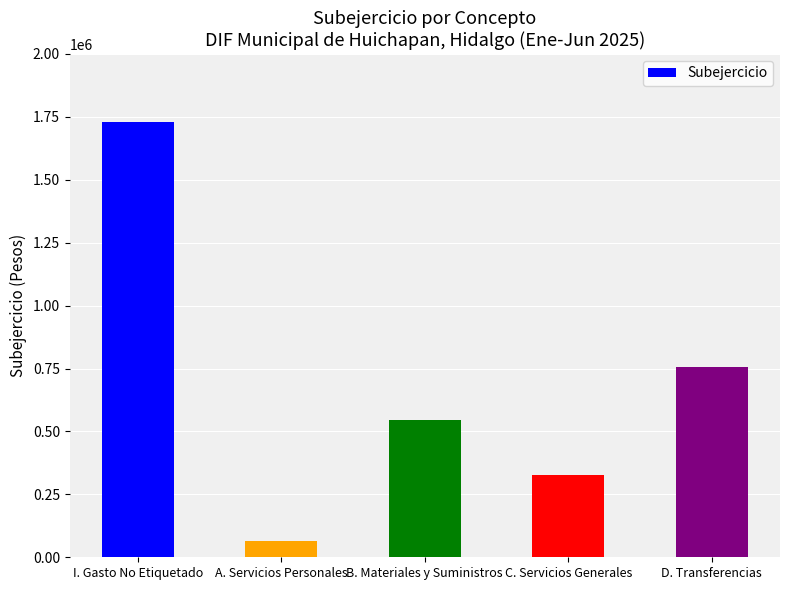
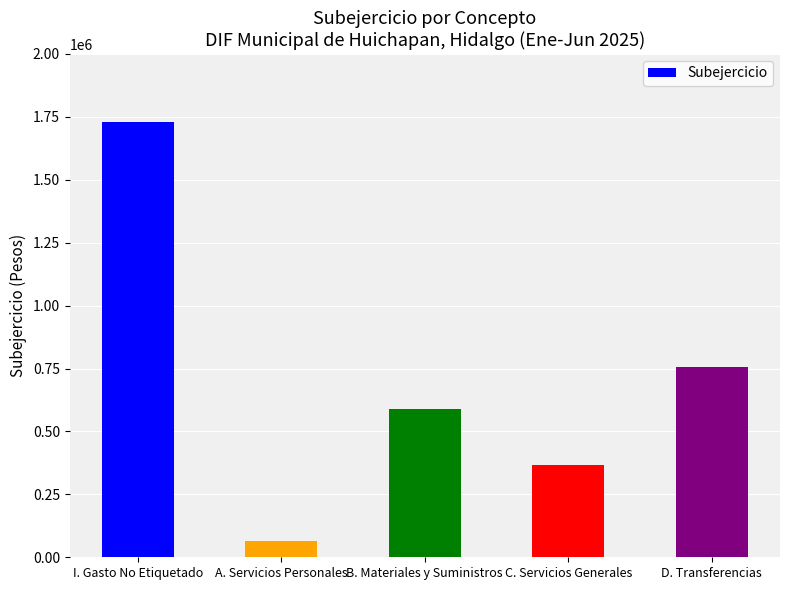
B. Materiales y Suministros: 550000 -> 590000
C. Servicios Generales: 330000 -> 370000
